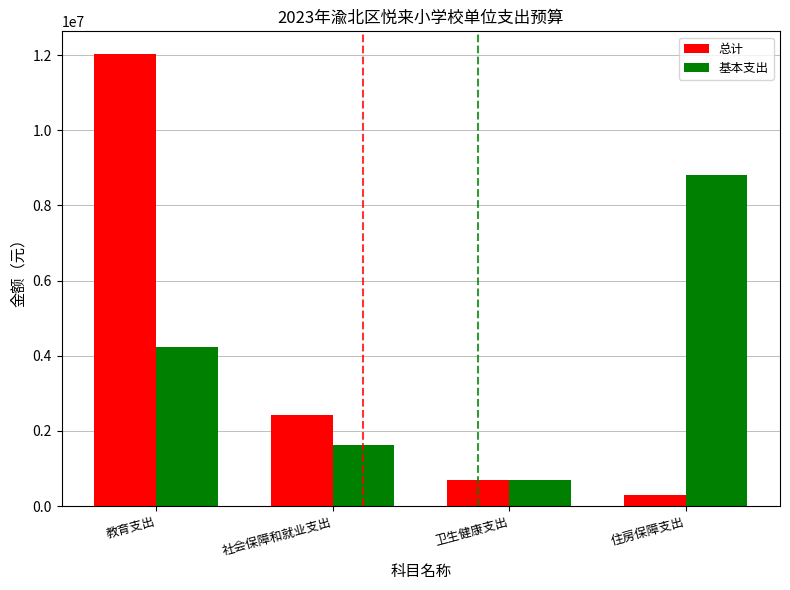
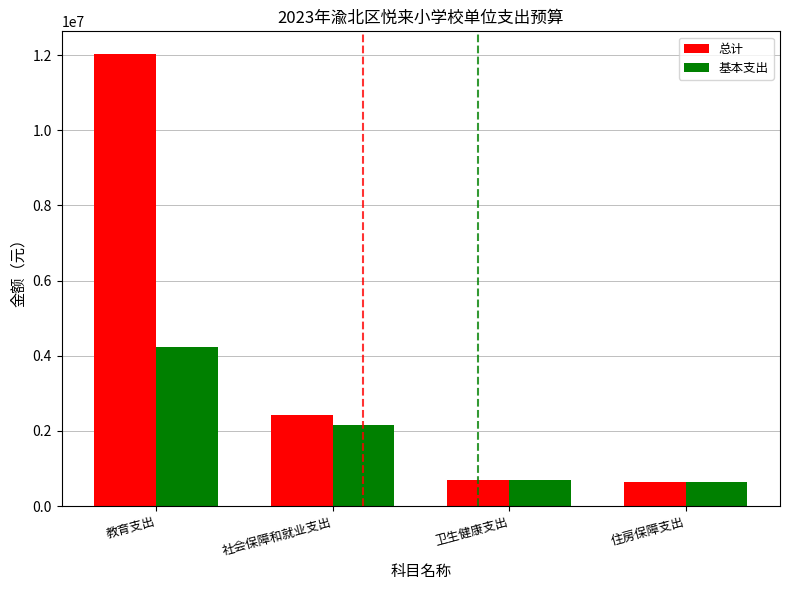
基本支出, 社会保障和就业支出: 1600000 -> 2200000
总计, 住房保障支出: 300000 -> 700000
基本支出, 住房保障支出: 8800000 -> 700000
